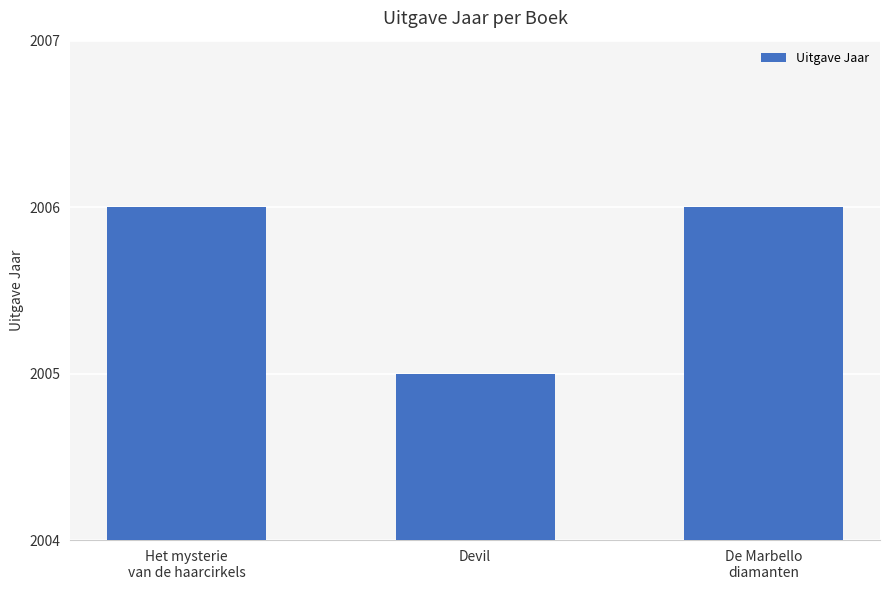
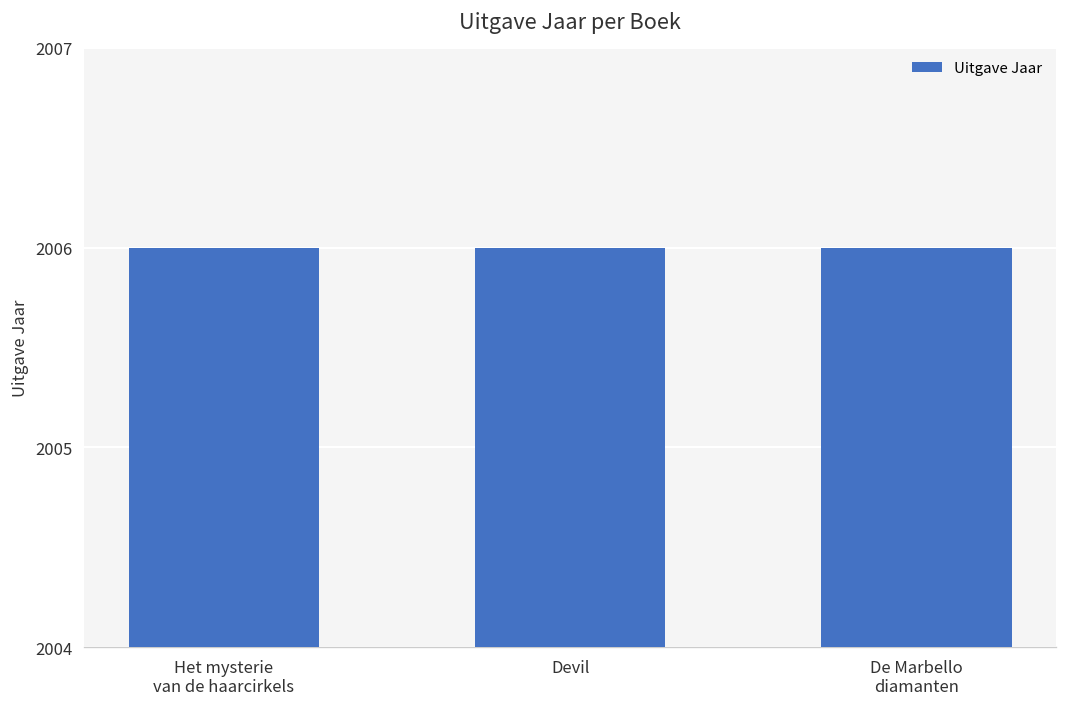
Devil: 2005 -> 2006
